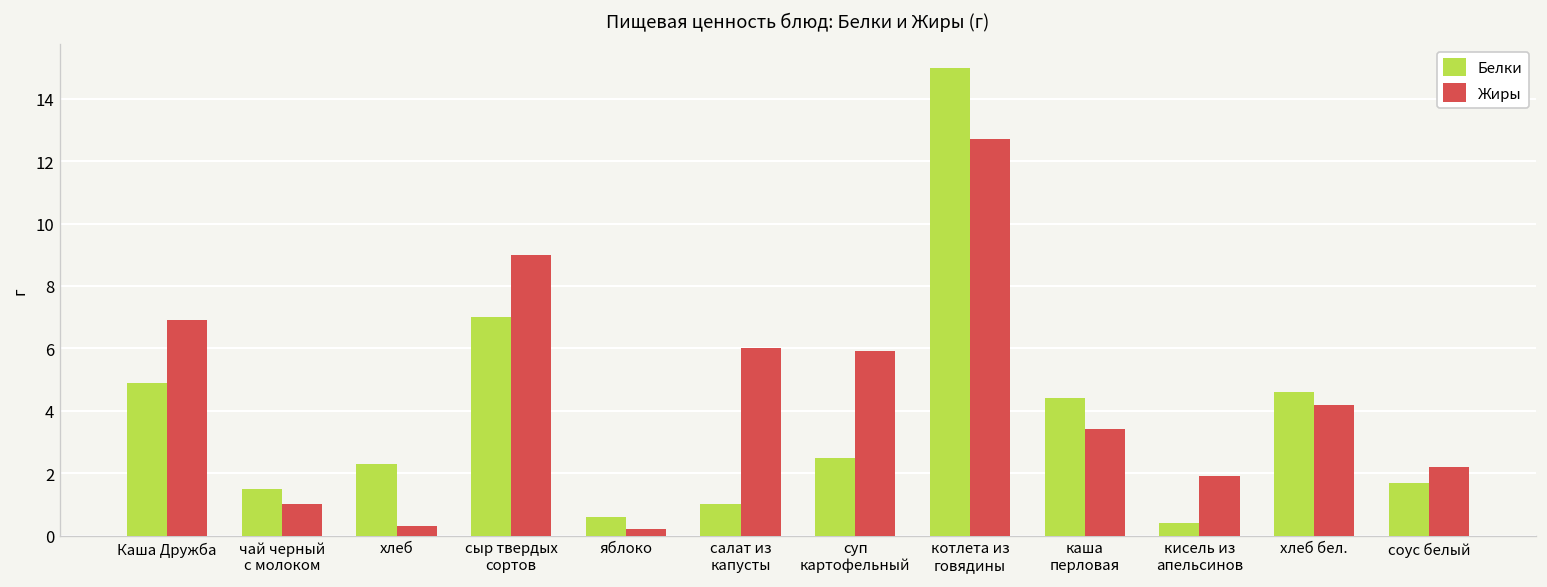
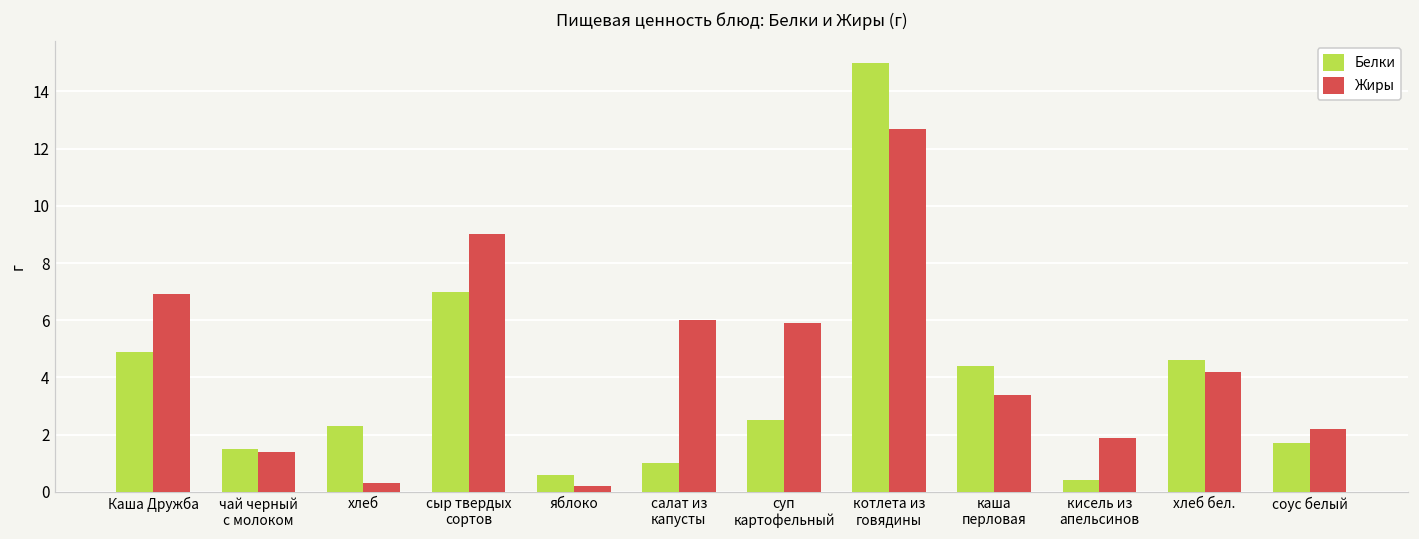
Жиры, чай черный с молоком: 1.0 -> 1.4
